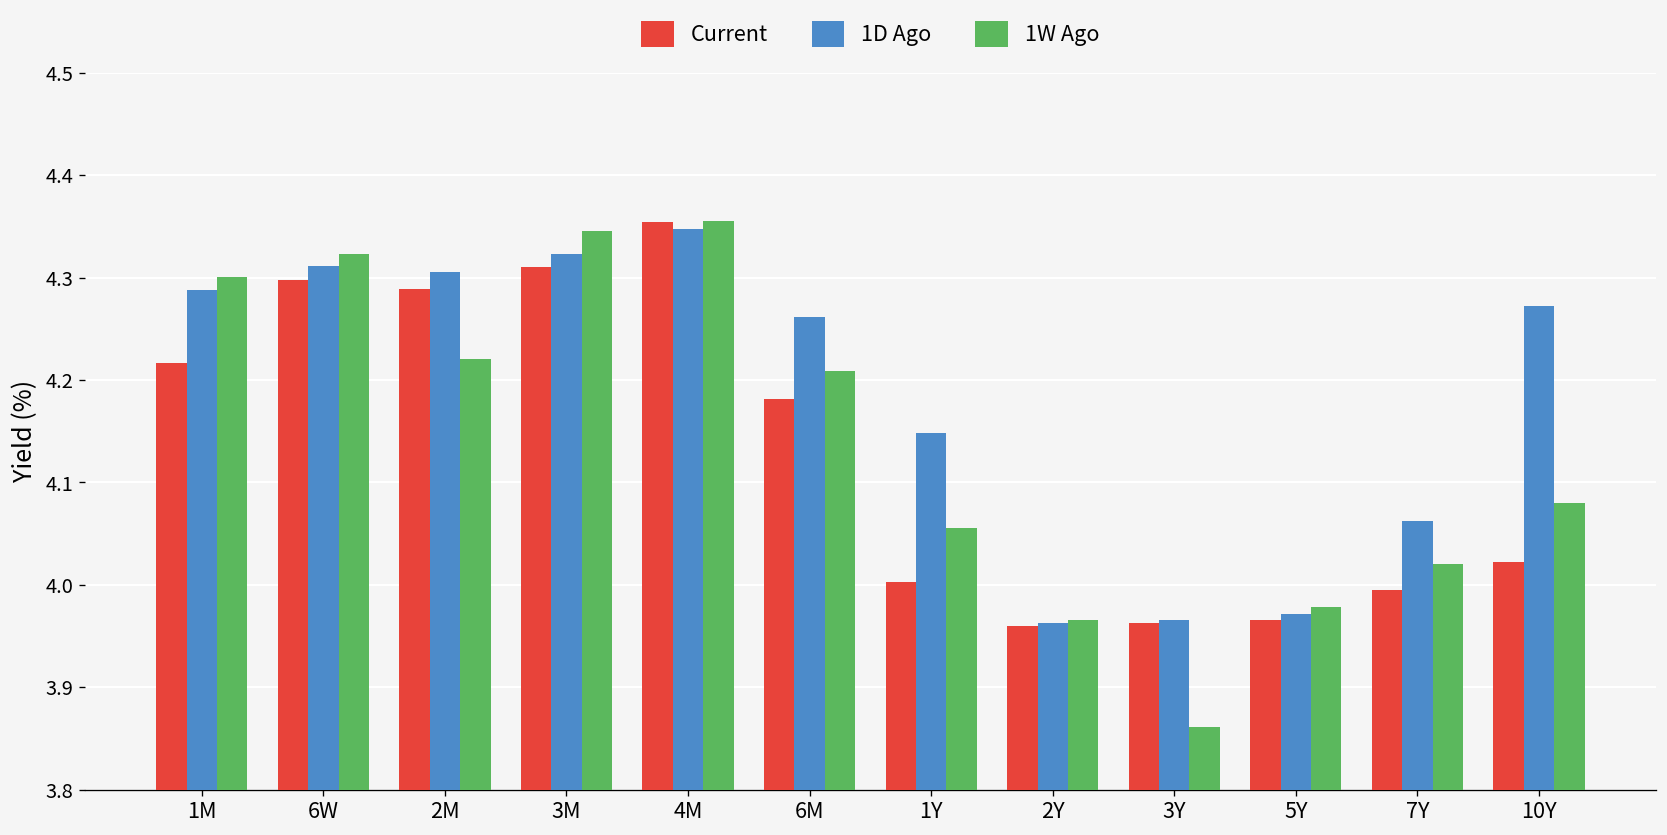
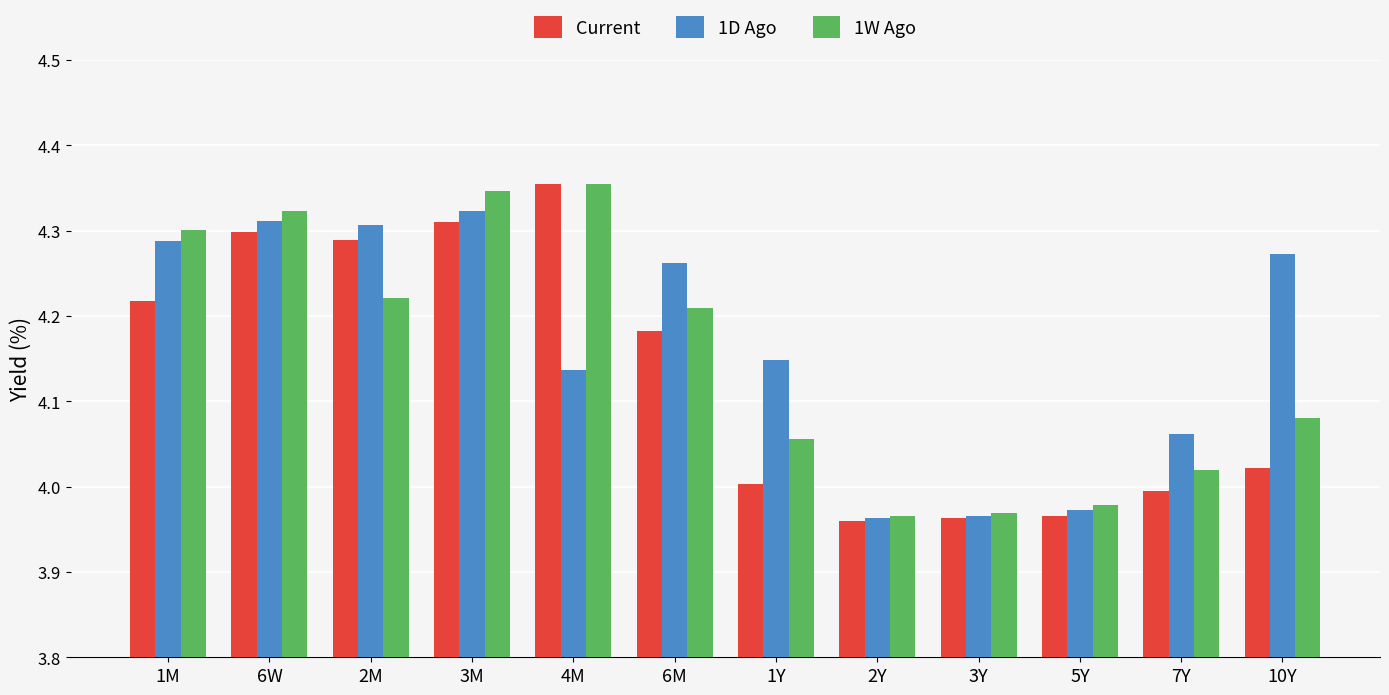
1D Ago, 4M: 4.35 -> 4.14
1W Ago, 3Y: 3.86 -> 3.97
